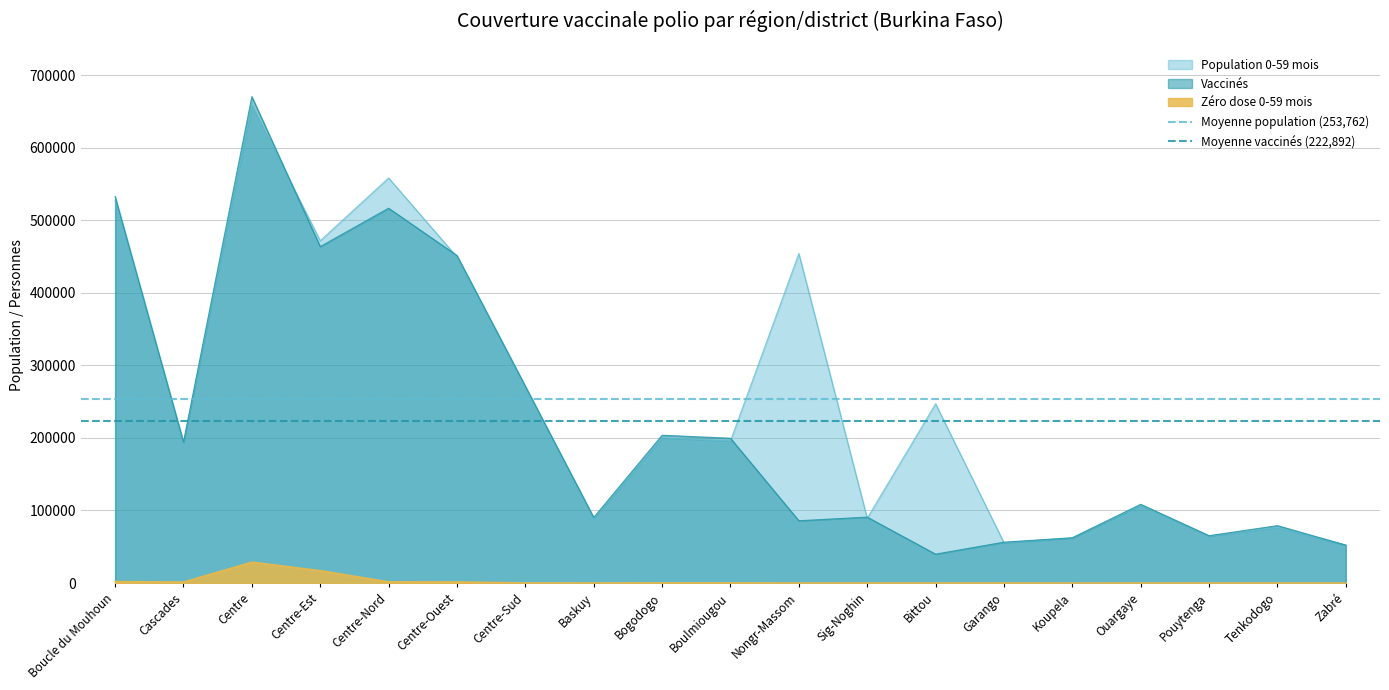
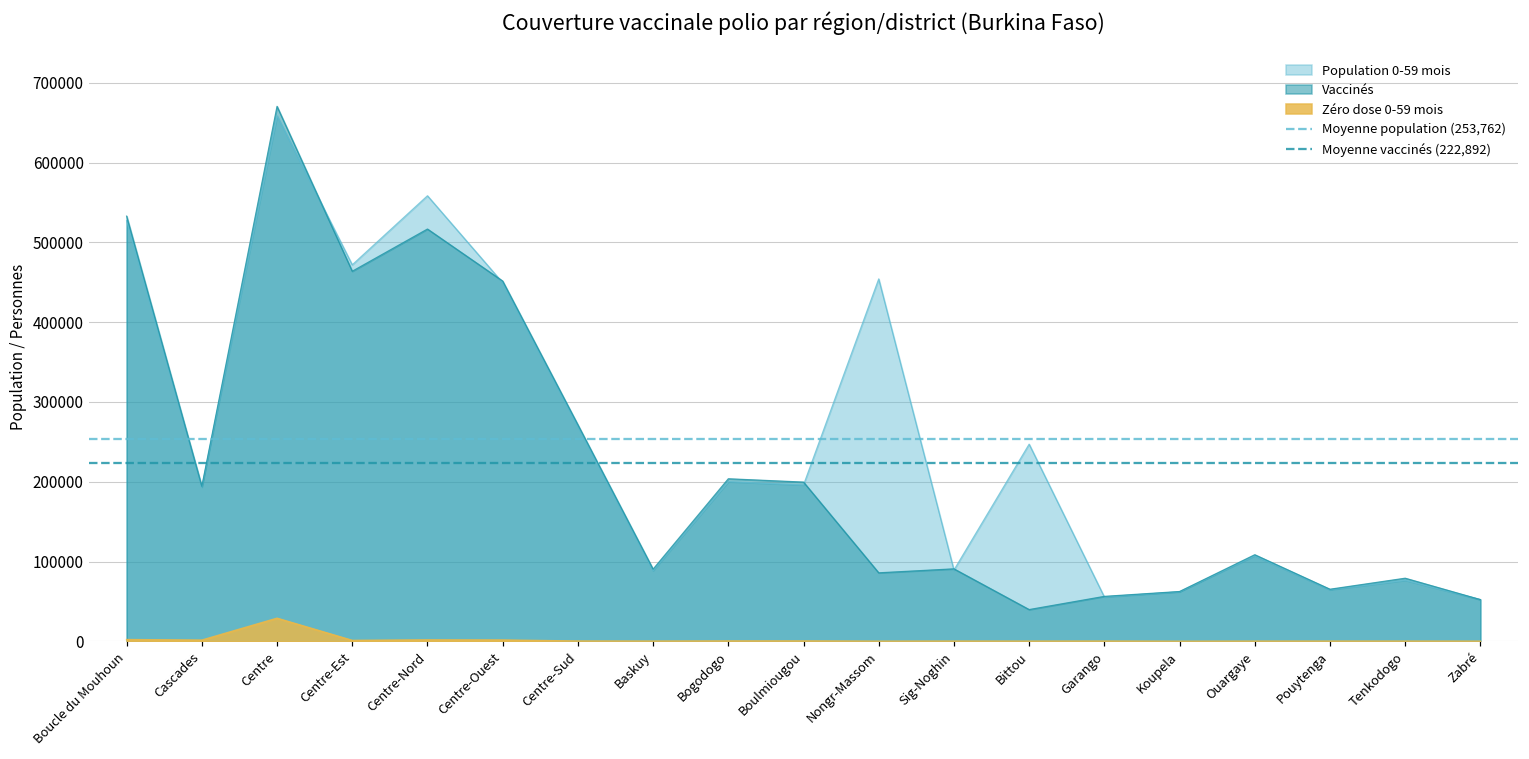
Zéro dose 0-59 mois, Centre-Est: 20000 -> 0
